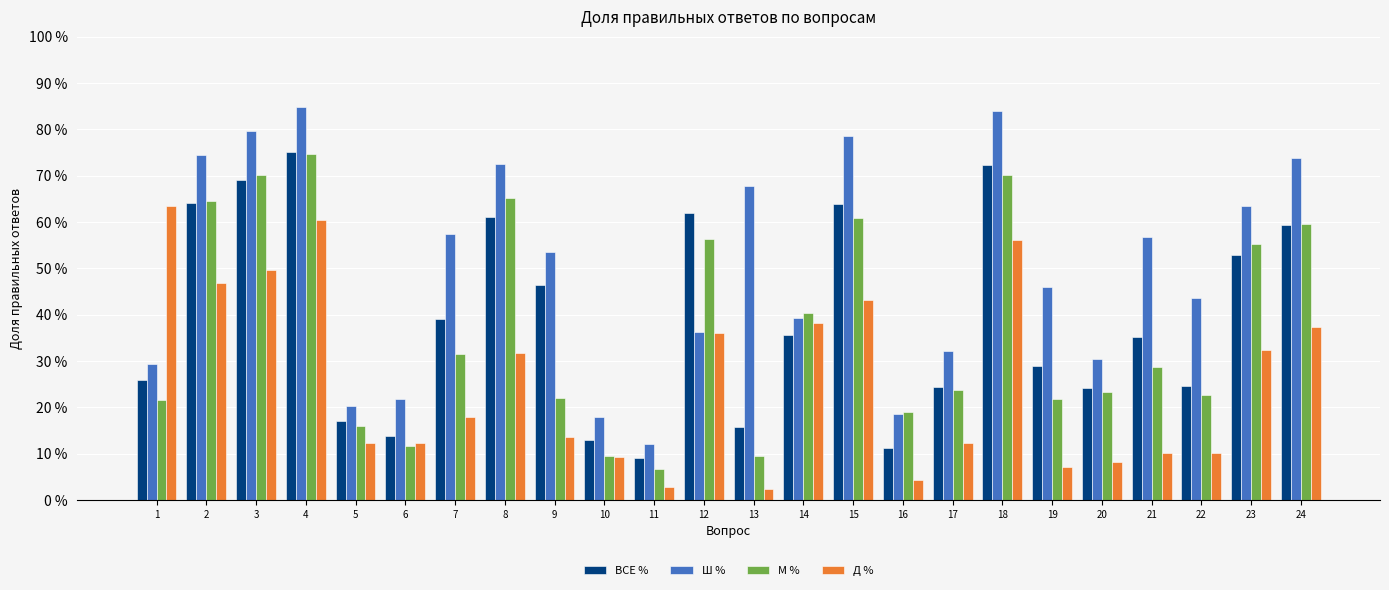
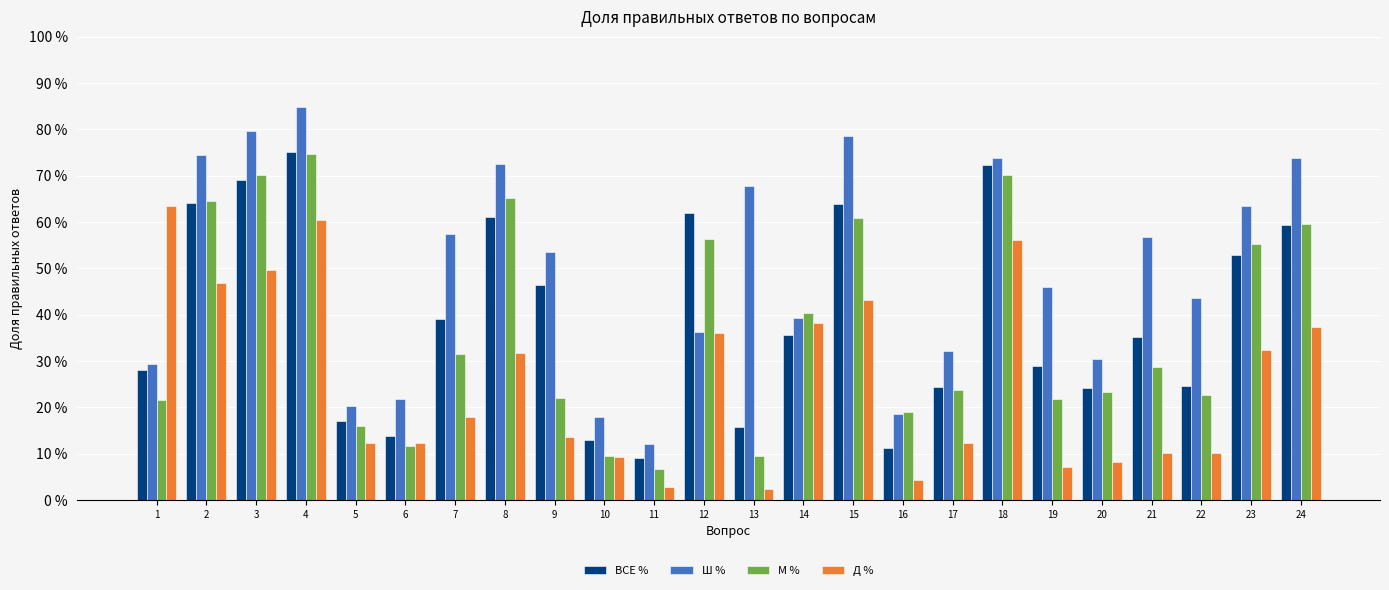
ВСЕ %, 1: 26 % -> 28 %
Ш %, 18: 84 % -> 74 %
